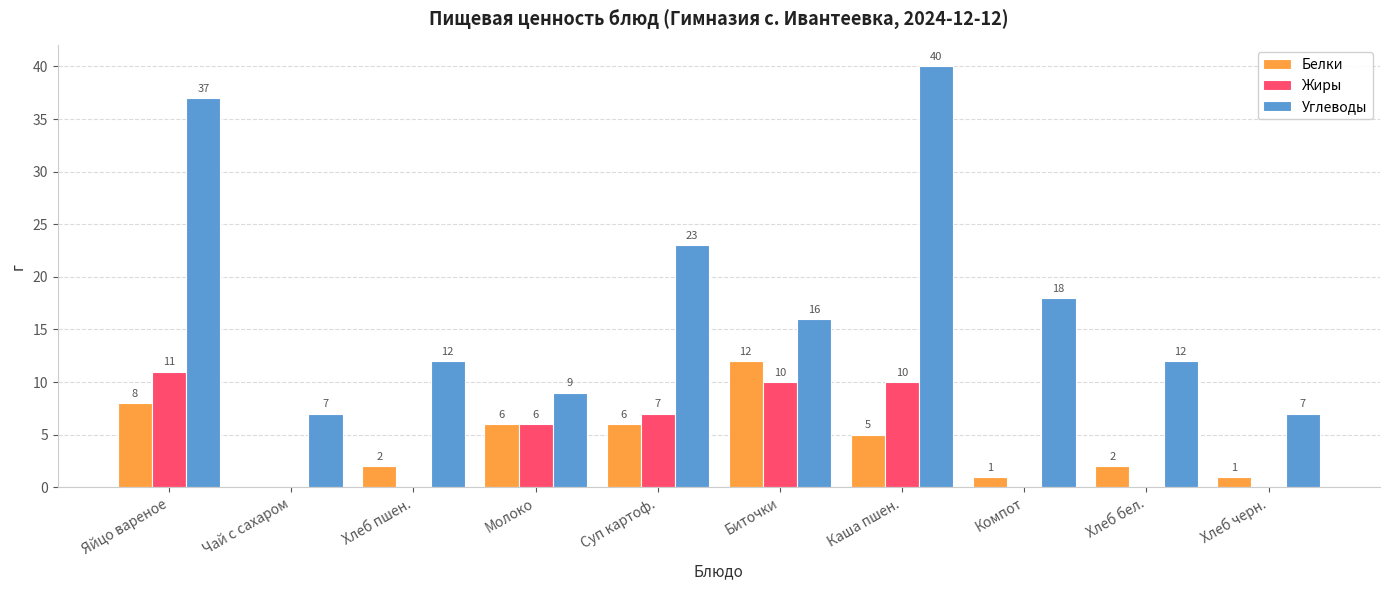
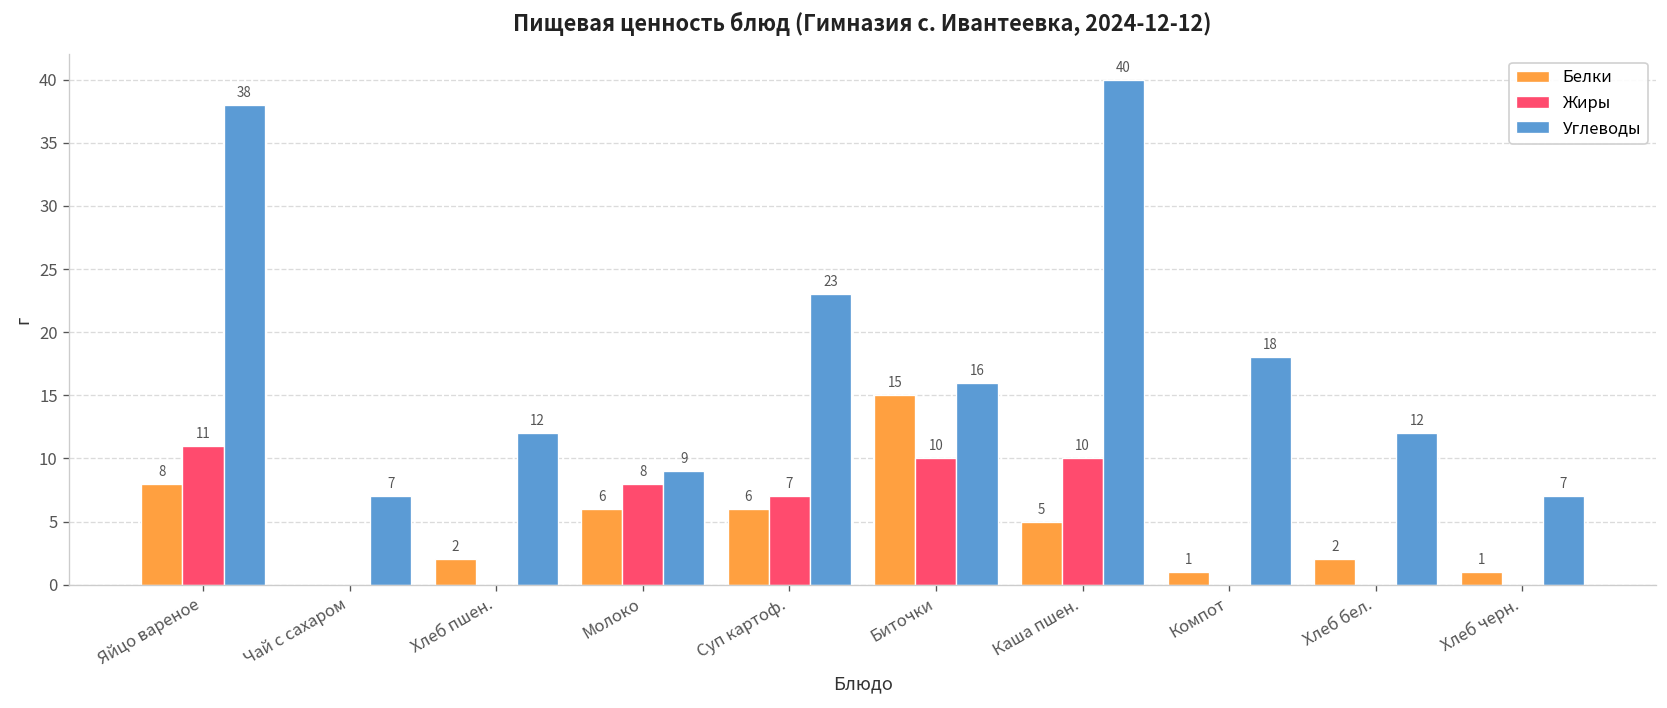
Углеводы, Яйцо вареное: 37 -> 38
Жиры, Молоко: 6 -> 8
Белки, Биточки: 12 -> 15
